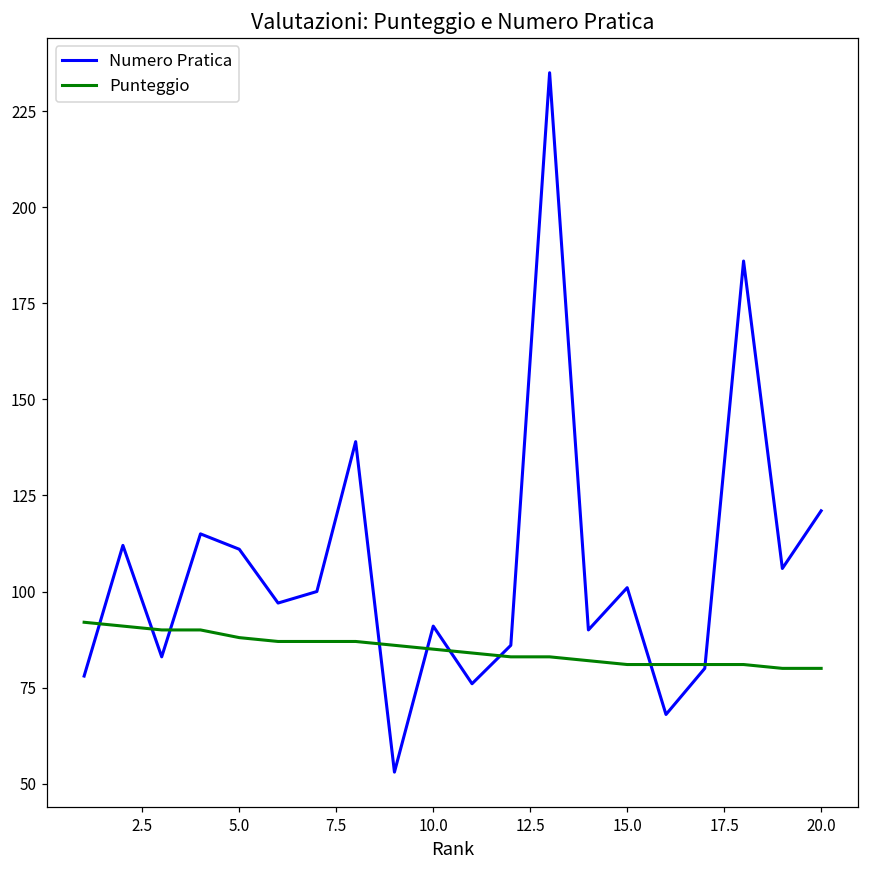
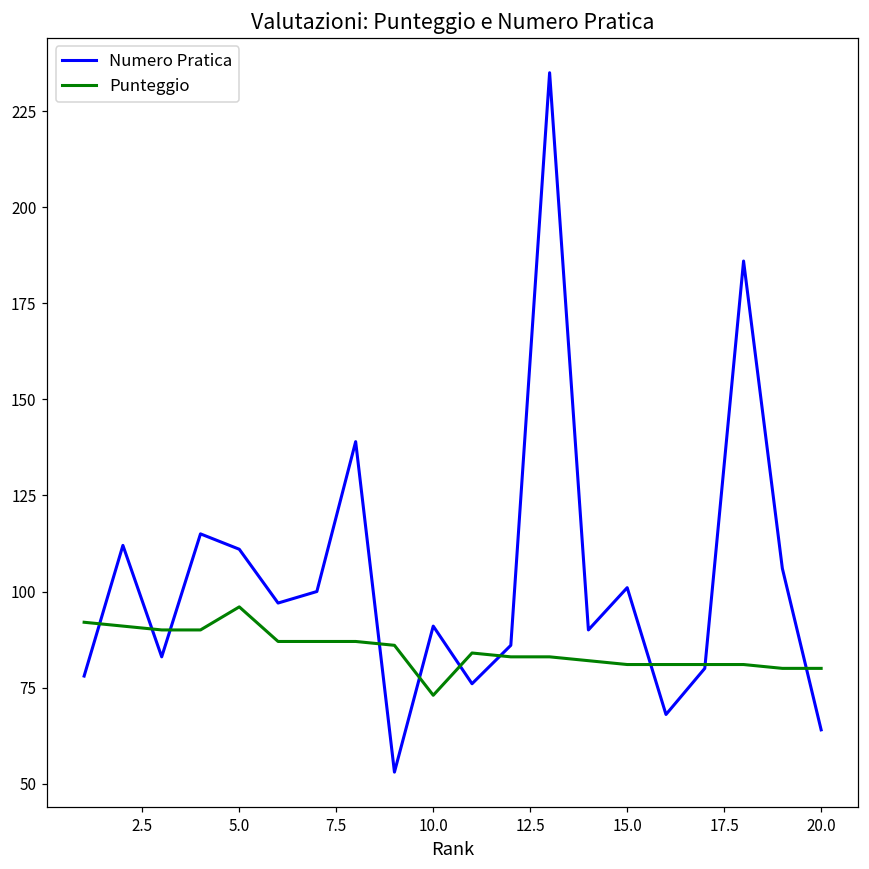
Punteggio, 5.0: 88 -> 96
Punteggio, 10.0: 85 -> 73
Numero Pratica, 20.0: 121 -> 64
